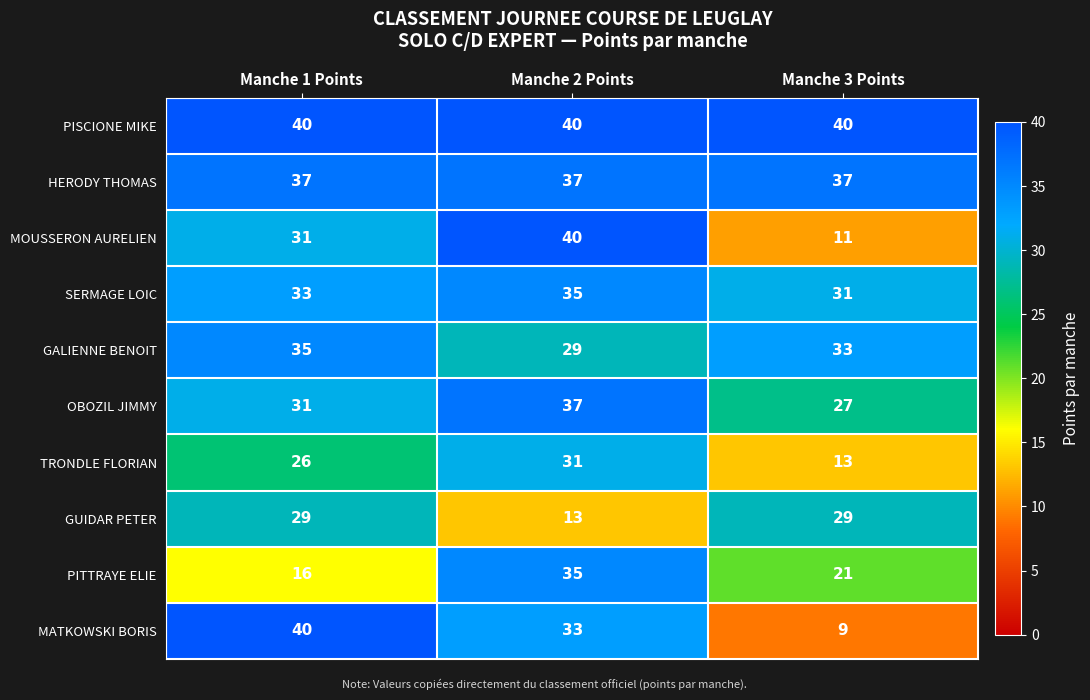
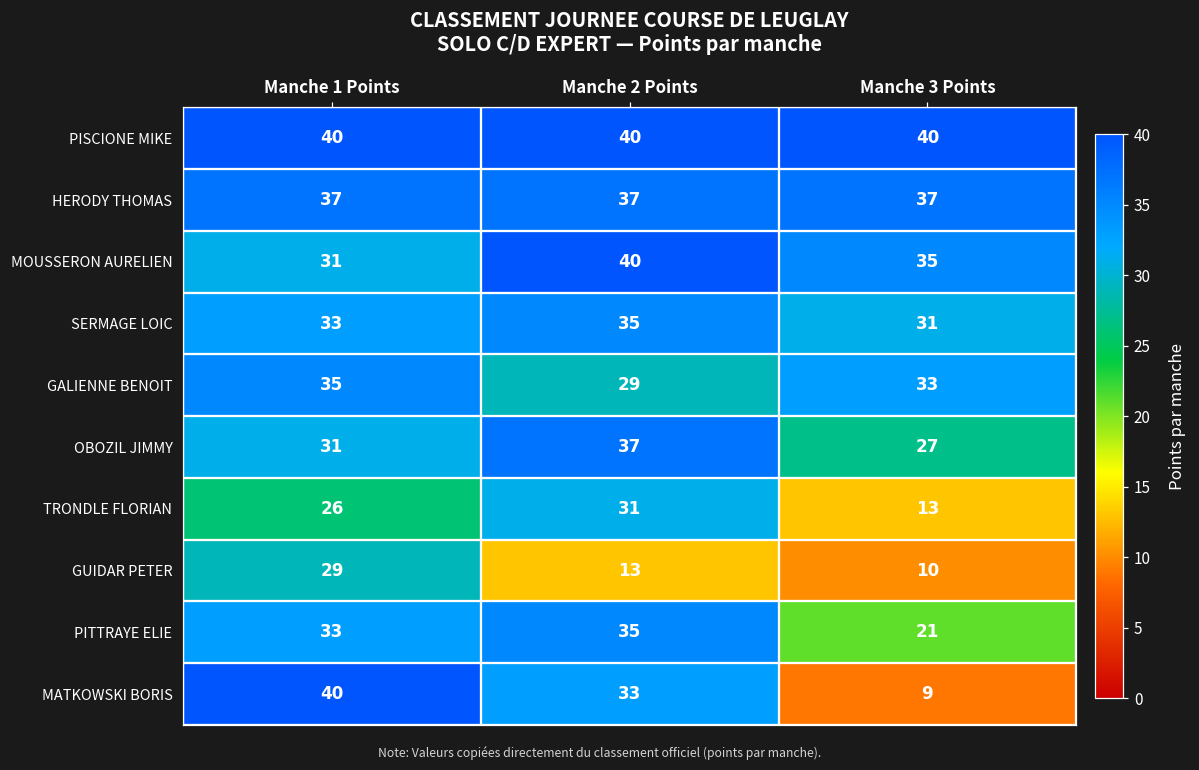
MOUSSERON AURELIEN, Manche 3 Points: 11 -> 35
GUIDAR PETER, Manche 3 Points: 29 -> 10
PITTRAYE ELIE, Manche 1 Points: 16 -> 33
